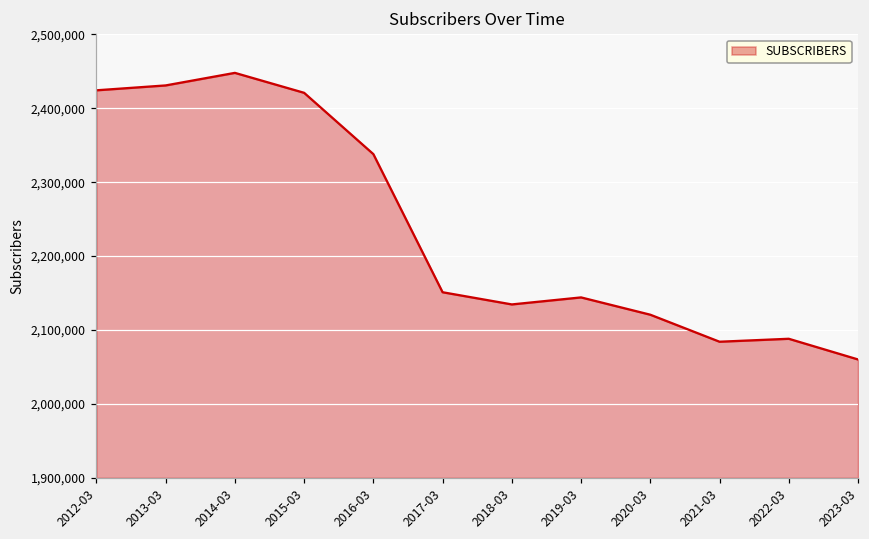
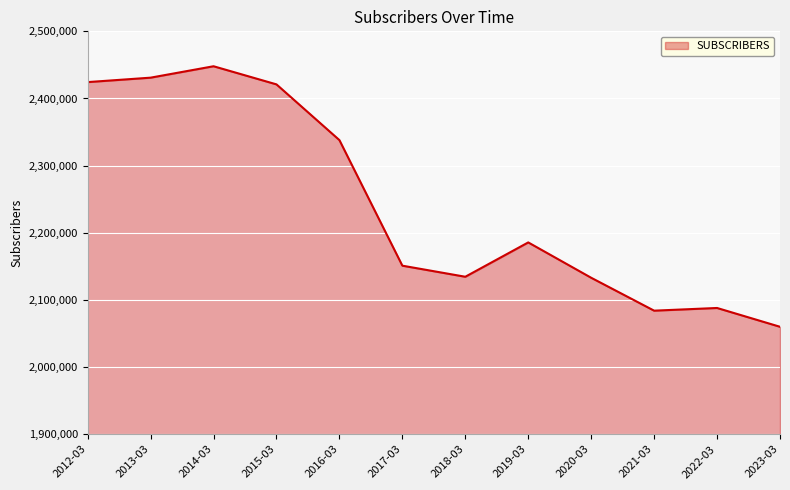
2019-03: 2,140,000 -> 2,190,000
2020-03: 2,120,000 -> 2,130,000
